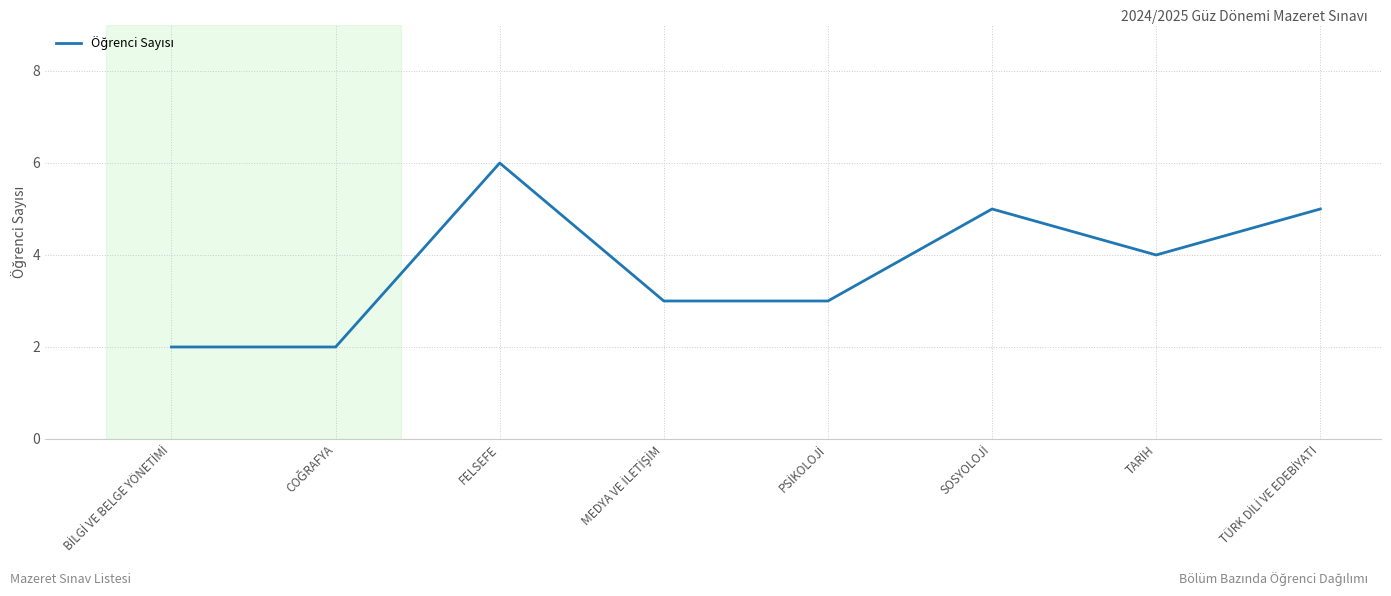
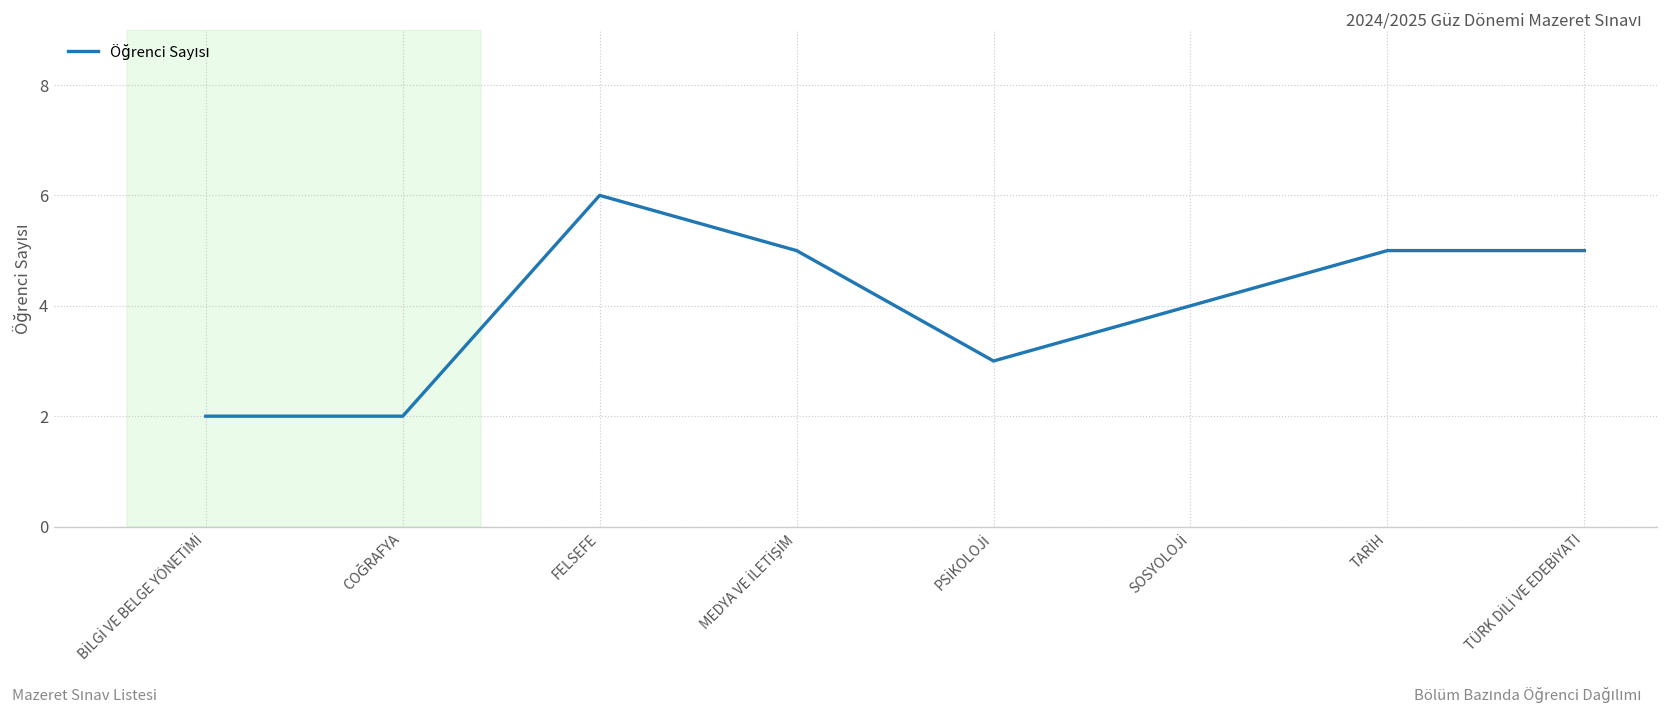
MEDYA VE İLETİŞİM: 3 -> 5
SOSYOLOJİ: 5 -> 4
TARİH: 4 -> 5
